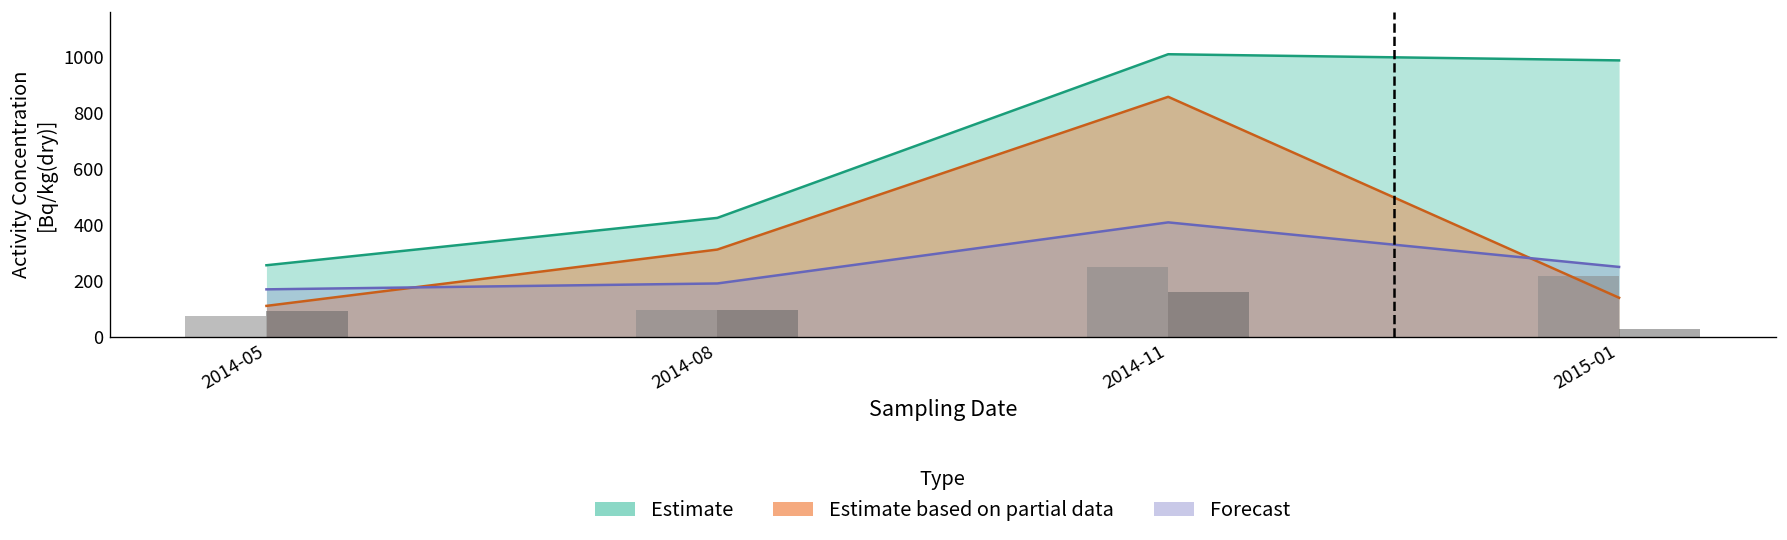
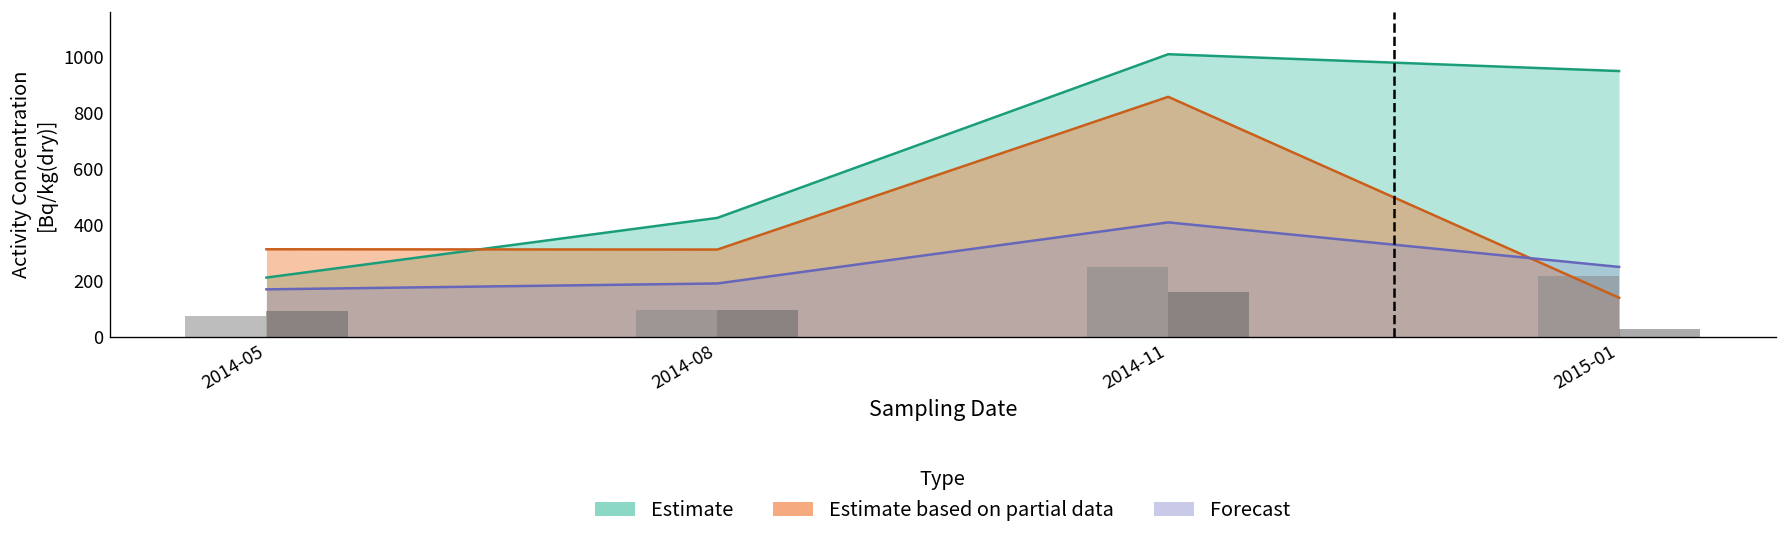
Estimate, 2014-05: 260 -> 210
Estimate based on partial data, 2014-05: 110 -> 310
Estimate, 2015-01: 990 -> 950
